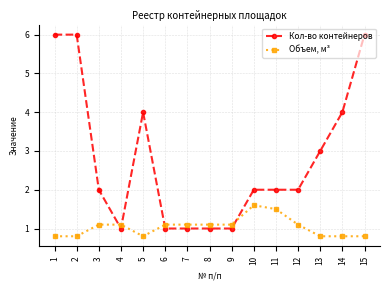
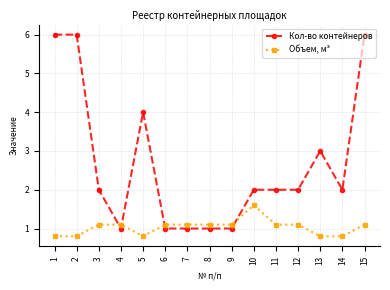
Объем, м³, 11: 1.5 -> 1.1
Кол-во контейнеров, 14: 4 -> 2
Объем, м³, 15: 0.8 -> 1.1
